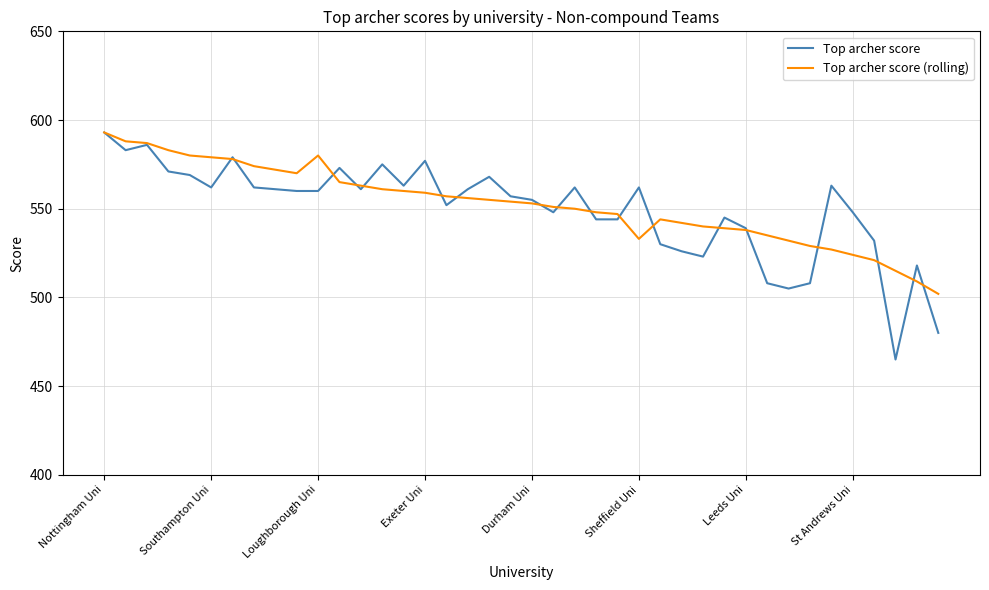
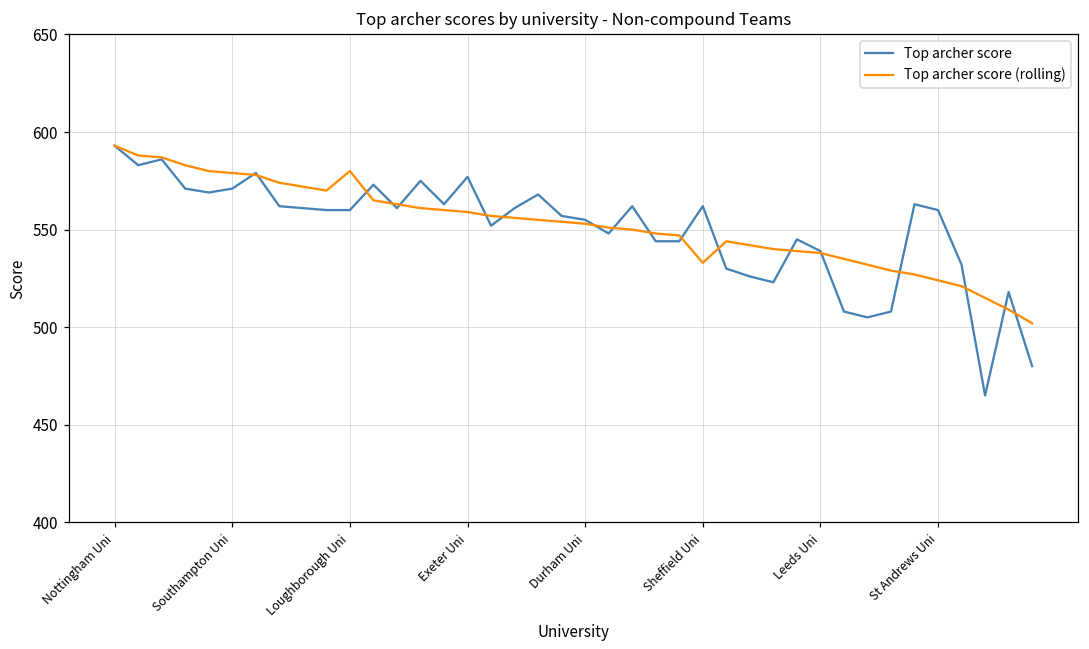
Top archer score, Southampton Uni: 562 -> 571
Top archer score, St Andrews Uni: 548 -> 560
